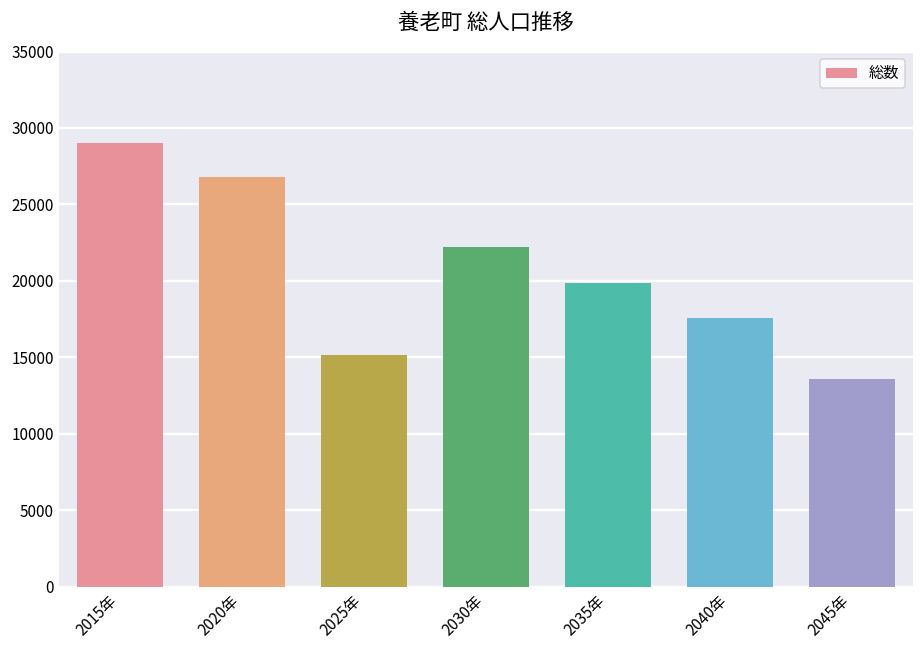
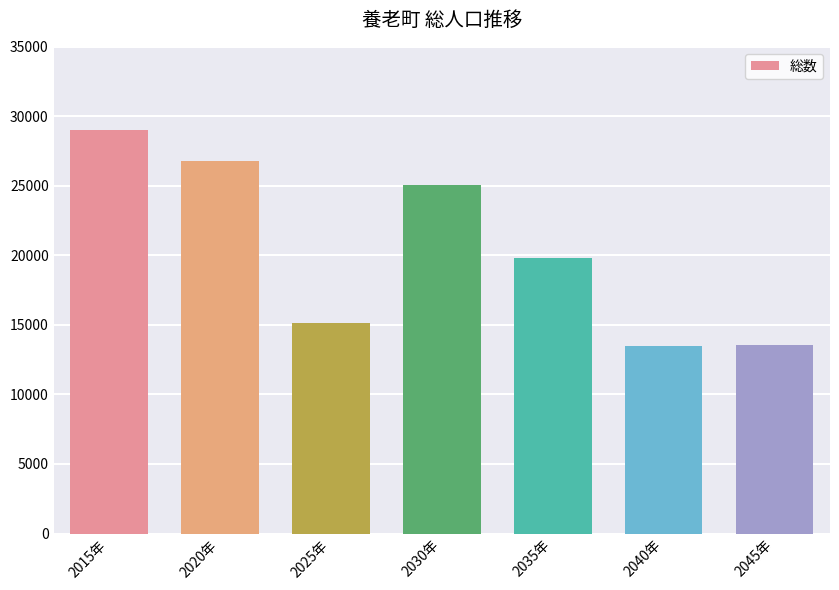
2030年: 22200 -> 25100
2040年: 17600 -> 13500
